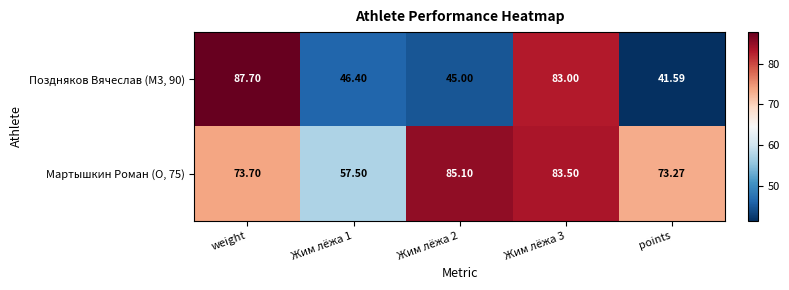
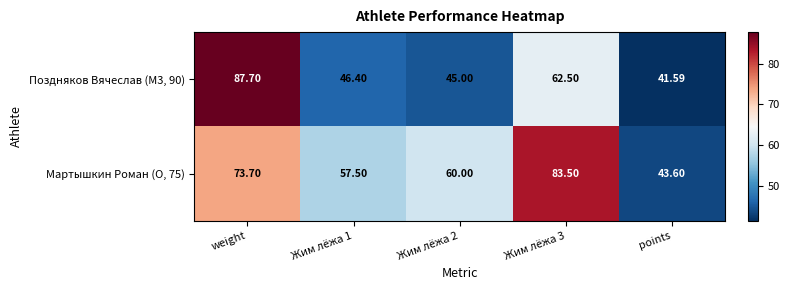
Поздняков Вячеслав (M3, 90), Жим лёжа 3: 83.00 -> 62.50
Мартышкин Роман (O, 75), Жим лёжа 2: 85.10 -> 60.00
Мартышкин Роман (O, 75), points: 73.27 -> 43.60
